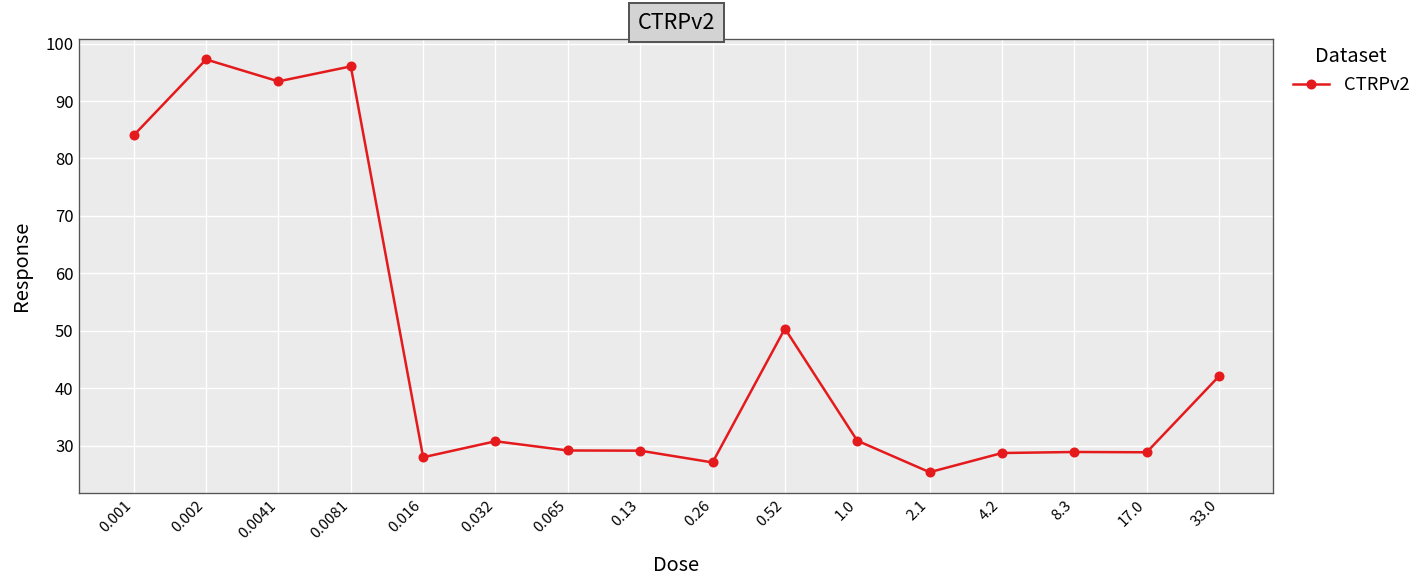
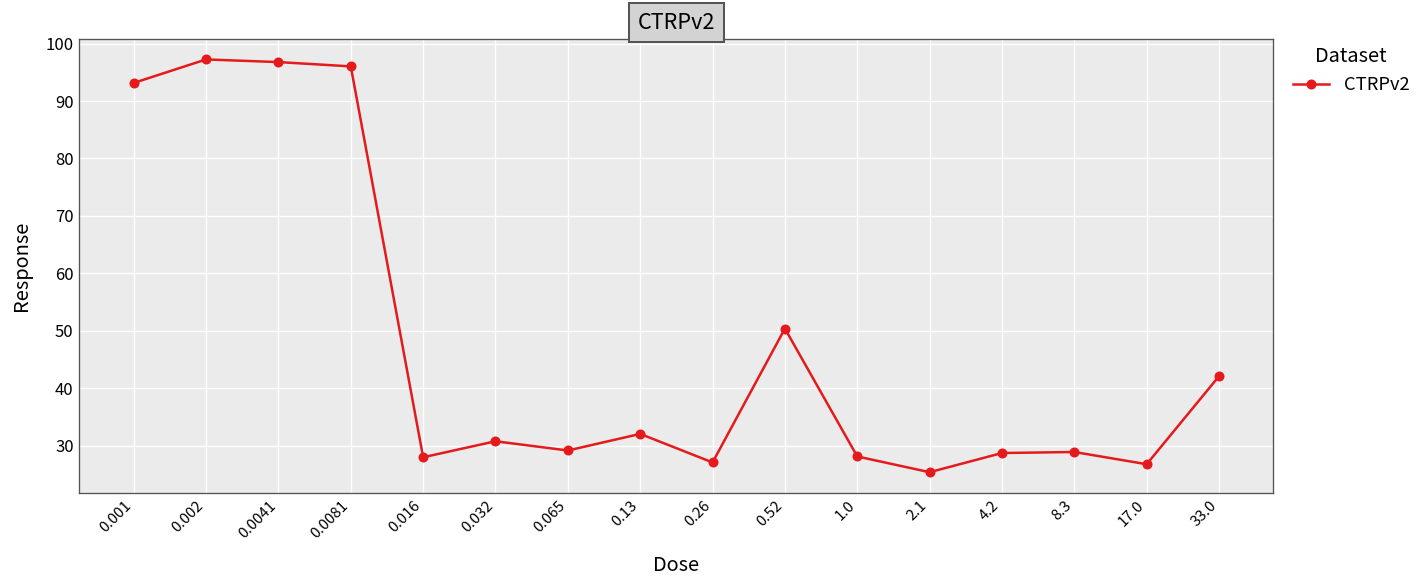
0.001: 84 -> 93
0.0041: 93 -> 97
0.13: 29 -> 32
1.0: 31 -> 28
17.0: 29 -> 27
